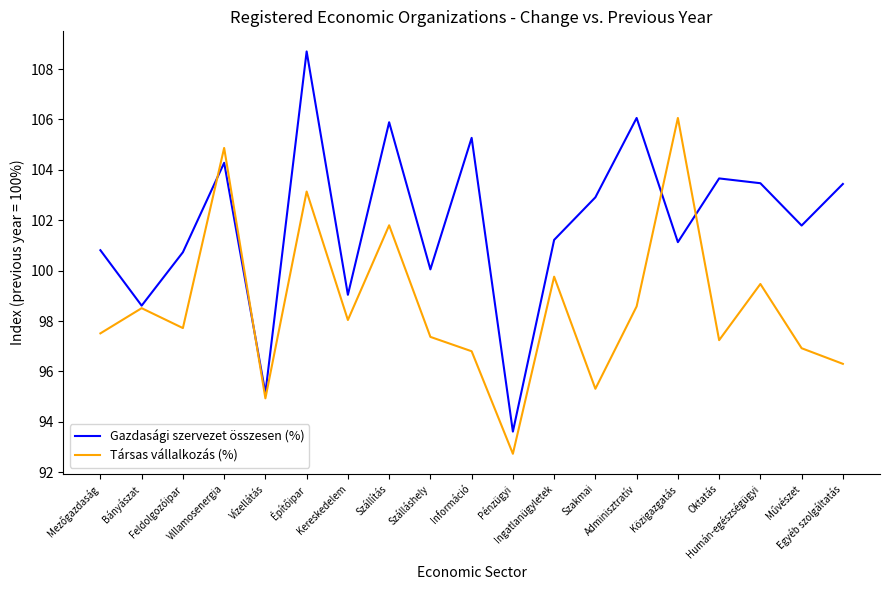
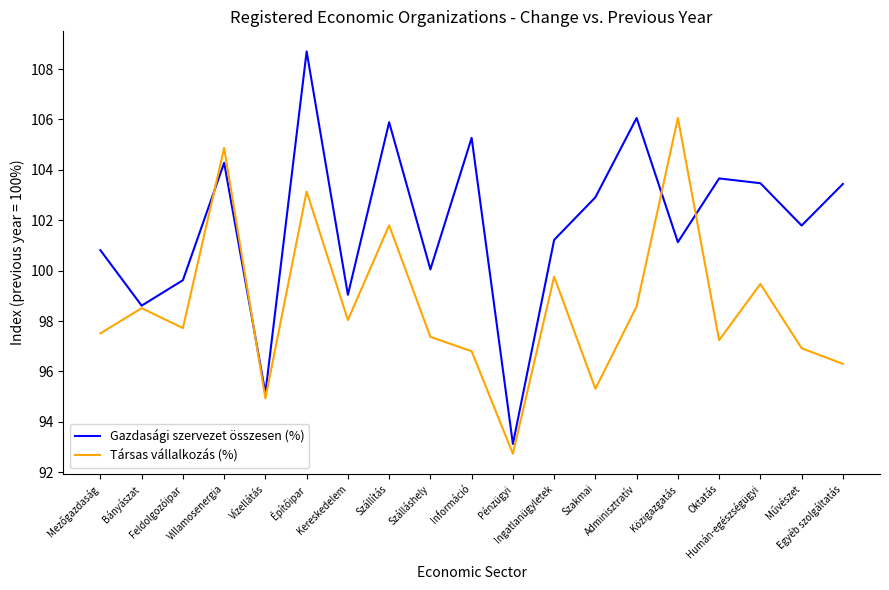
Gazdasági szervezet összesen (%), Feldolgozóipar: 100.7 -> 99.6
Gazdasági szervezet összesen (%), Pénzügyi: 93.6 -> 93.1
